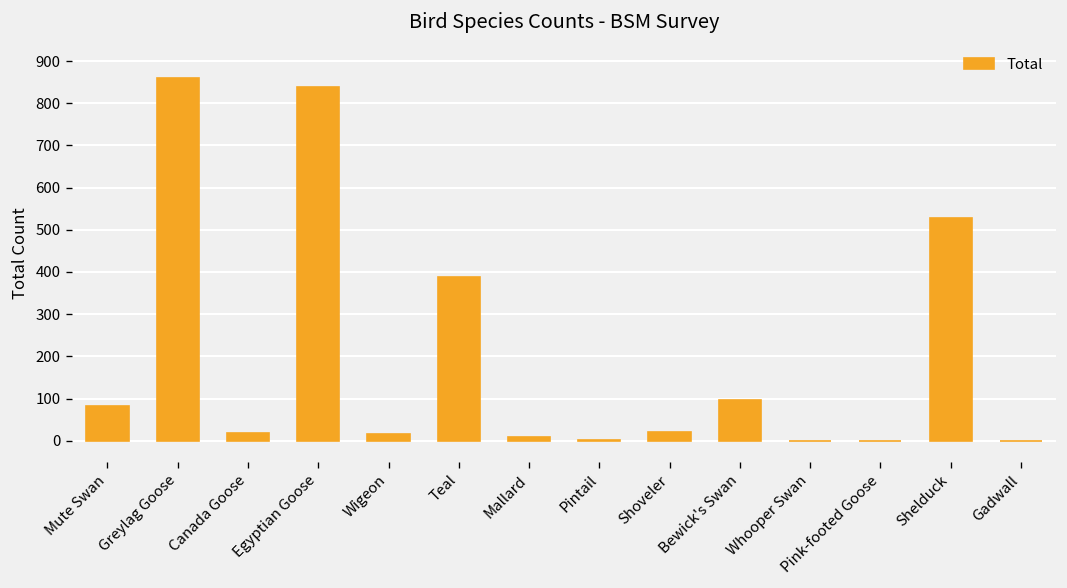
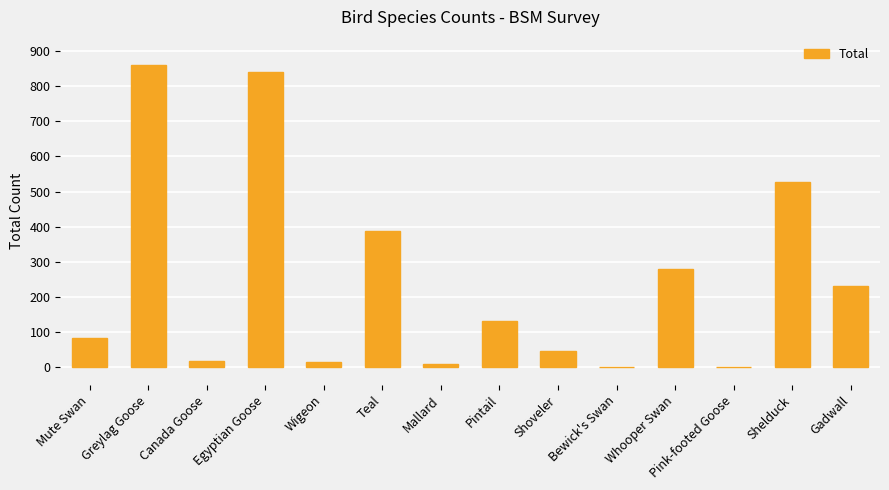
Pintail: 0 -> 130
Shoveler: 20 -> 50
Bewick's Swan: 100 -> 0
Whooper Swan: 0 -> 280
Gadwall: 0 -> 230
